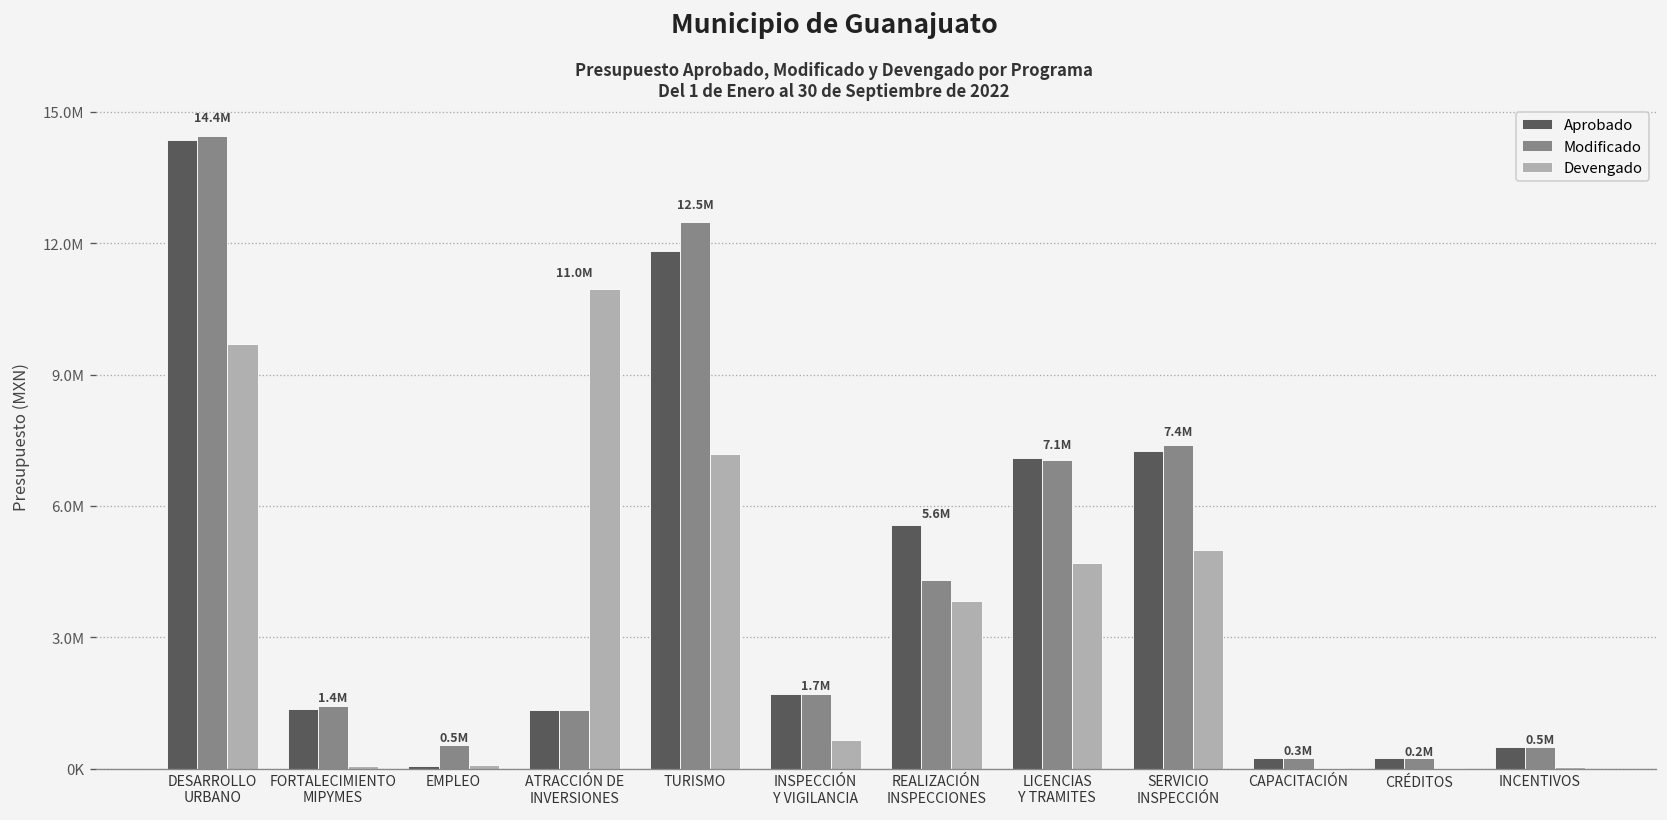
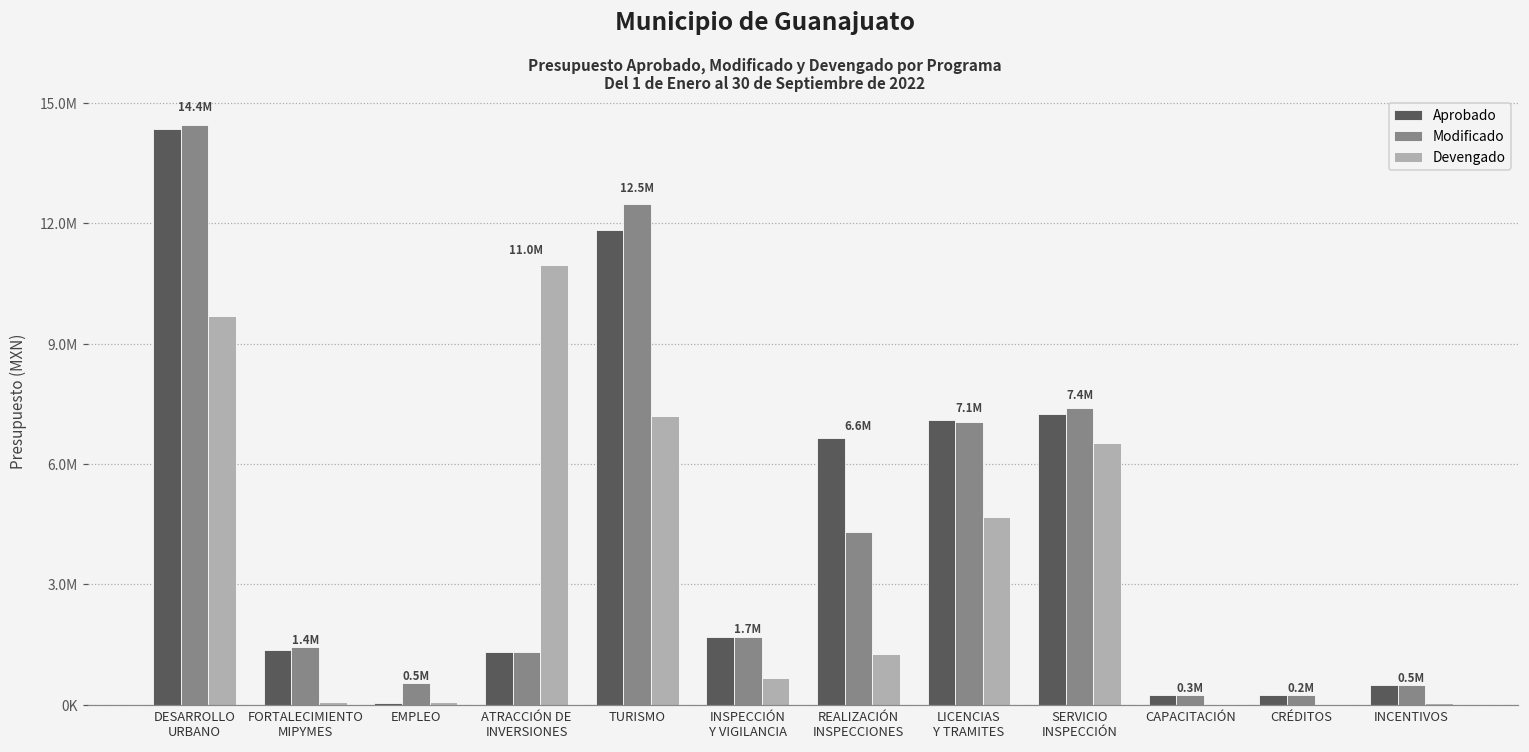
Aprobado, REALIZACIÓN INSPECCIONES: 5.6M -> 6.6M
Devengado, REALIZACIÓN INSPECCIONES: 3800000 -> 1300000
Devengado, SERVICIO INSPECCIÓN: 5000000 -> 6500000
